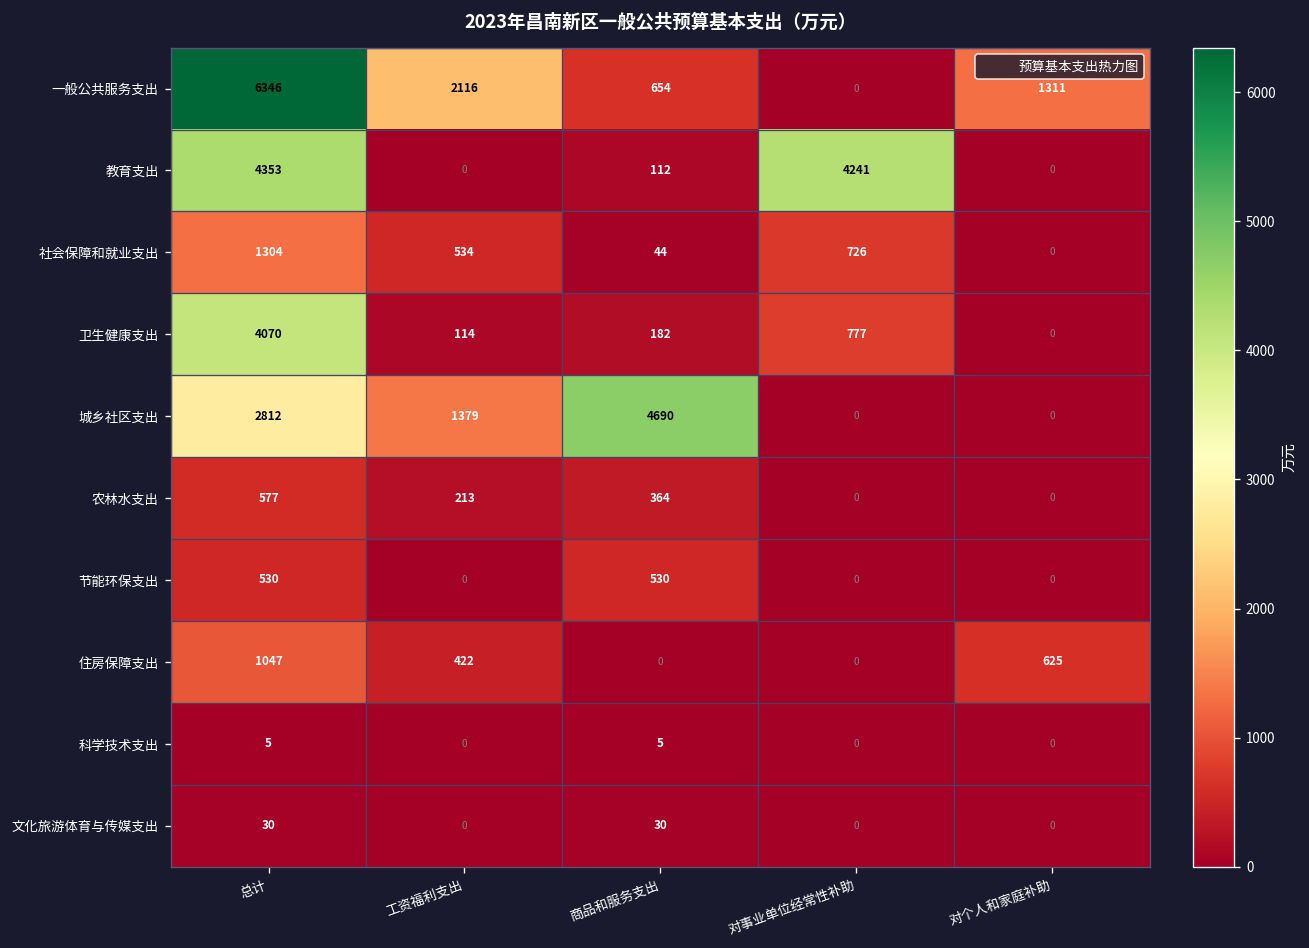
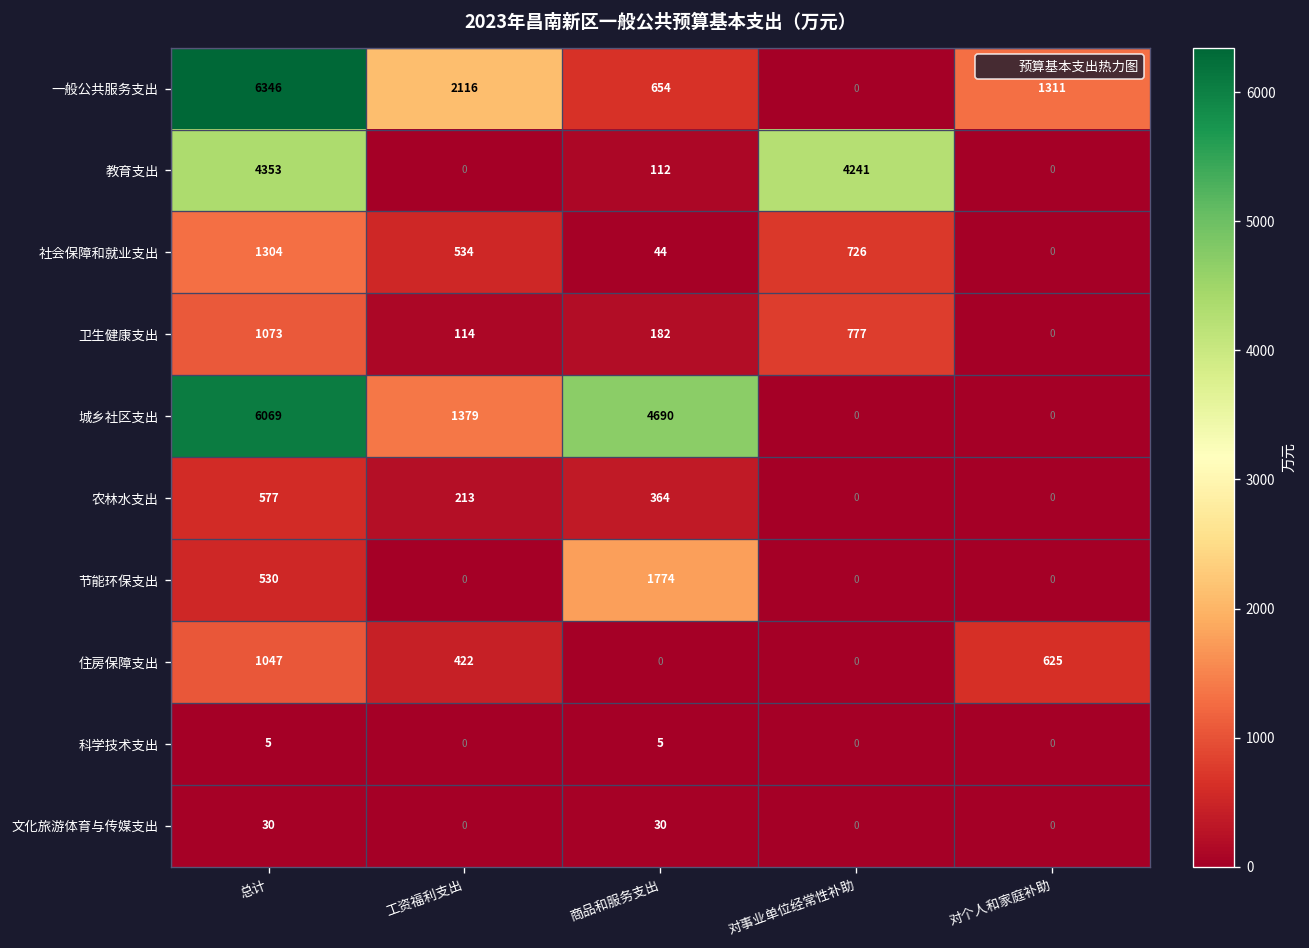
卫生健康支出, 总计: 4070 -> 1073
城乡社区支出, 总计: 2812 -> 6069
节能环保支出, 商品和服务支出: 530 -> 1774
